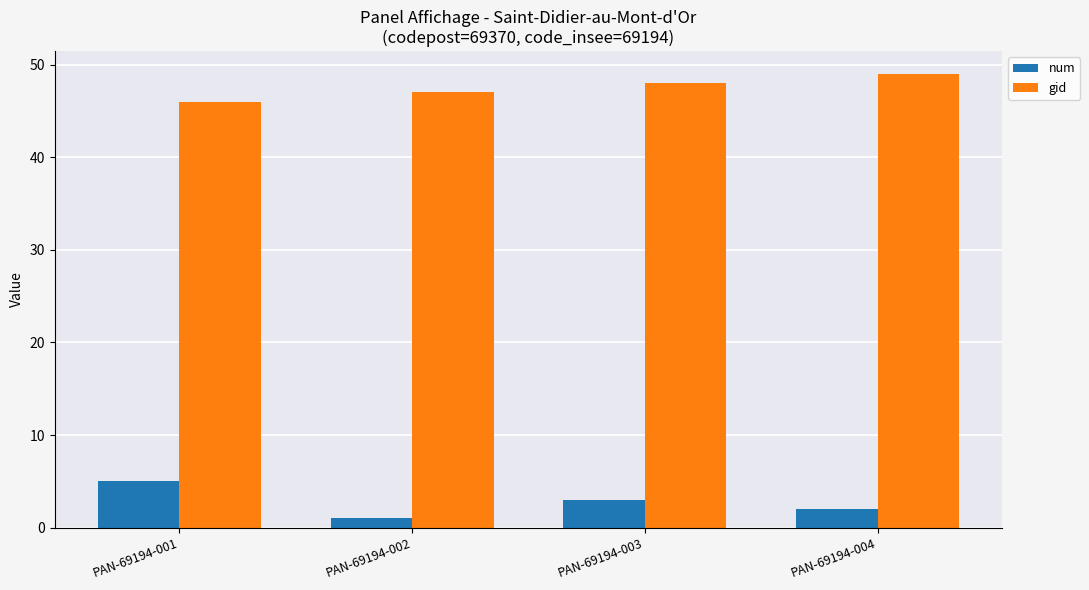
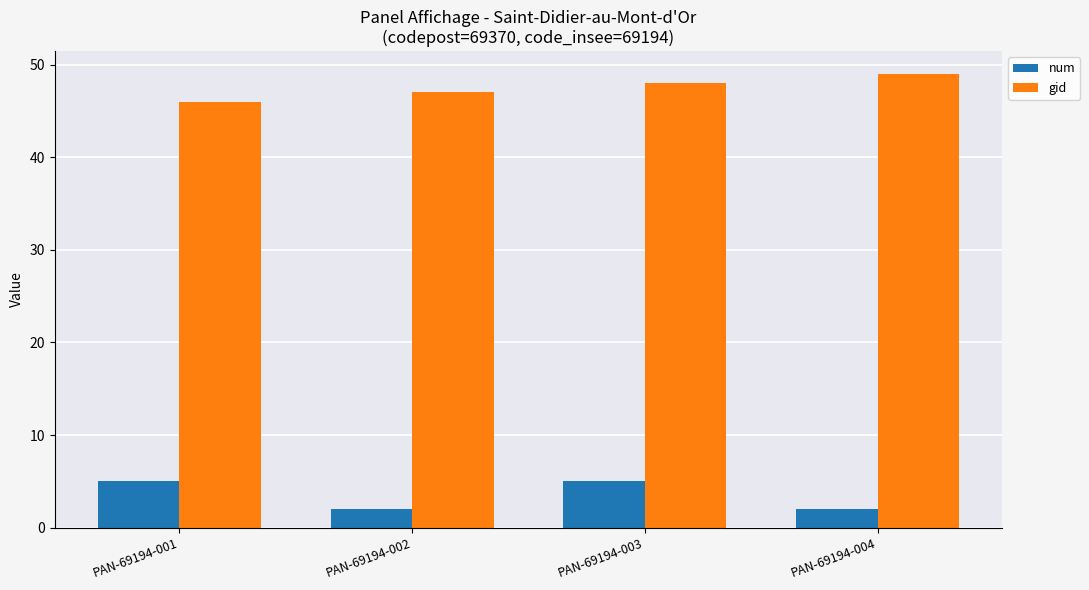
num, PAN-69194-002: 1 -> 2
num, PAN-69194-003: 3 -> 5
